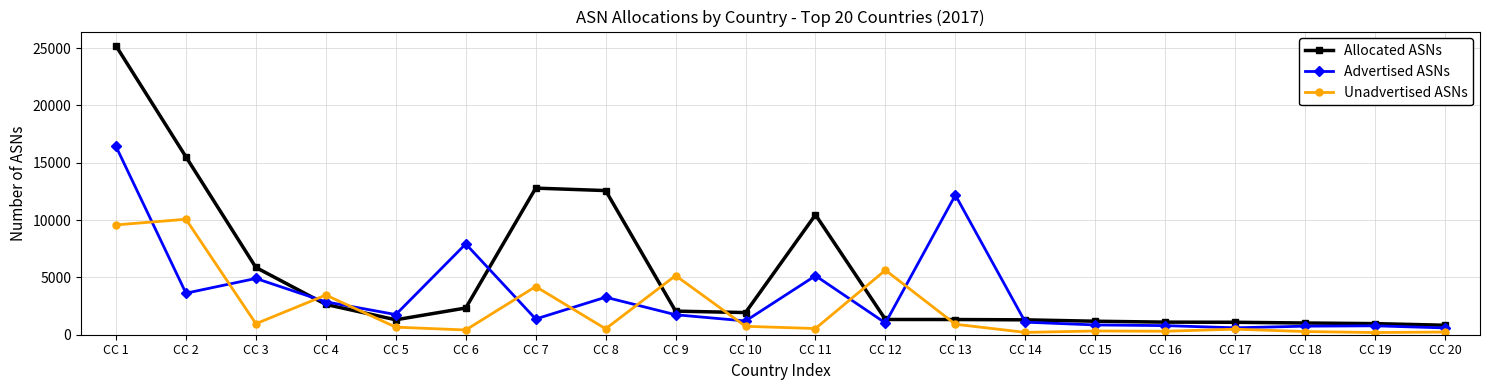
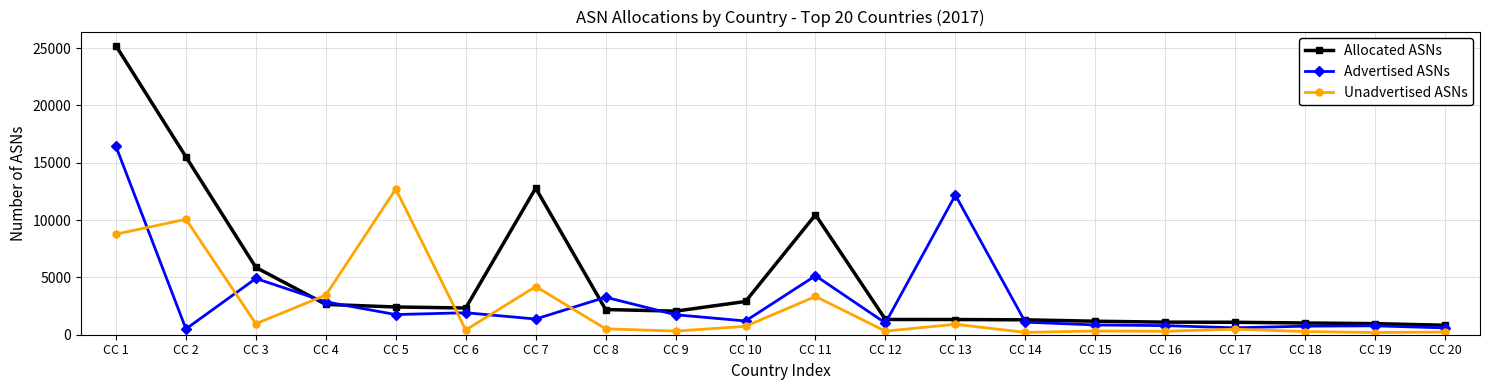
Unadvertised ASNs, CC 1: 9600 -> 8800
Advertised ASNs, CC 2: 3600 -> 500
Allocated ASNs, CC 5: 1300 -> 2400
Unadvertised ASNs, CC 5: 700 -> 12700
Advertised ASNs, CC 6: 7900 -> 1900
Allocated ASNs, CC 8: 12600 -> 2200
Unadvertised ASNs, CC 9: 5200 -> 300
Allocated ASNs, CC 10: 1900 -> 2900
Unadvertised ASNs, CC 11: 500 -> 3300
Unadvertised ASNs, CC 12: 5600 -> 300
